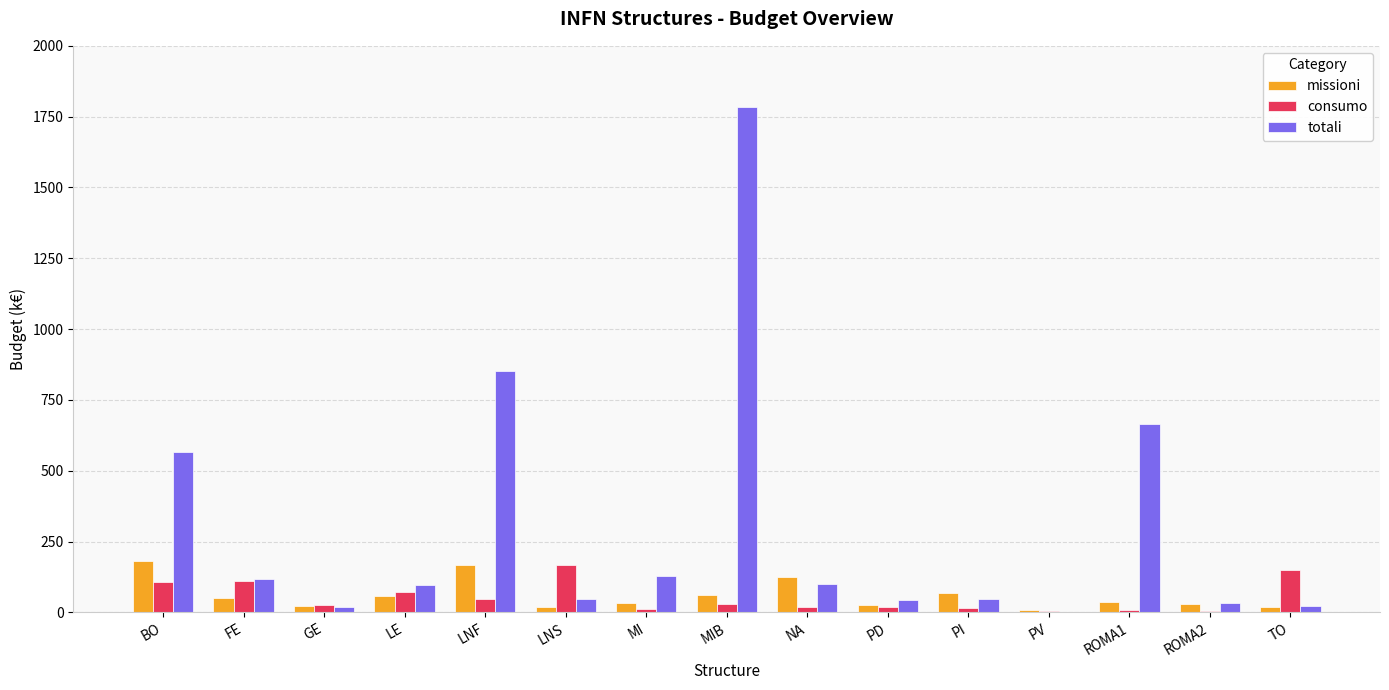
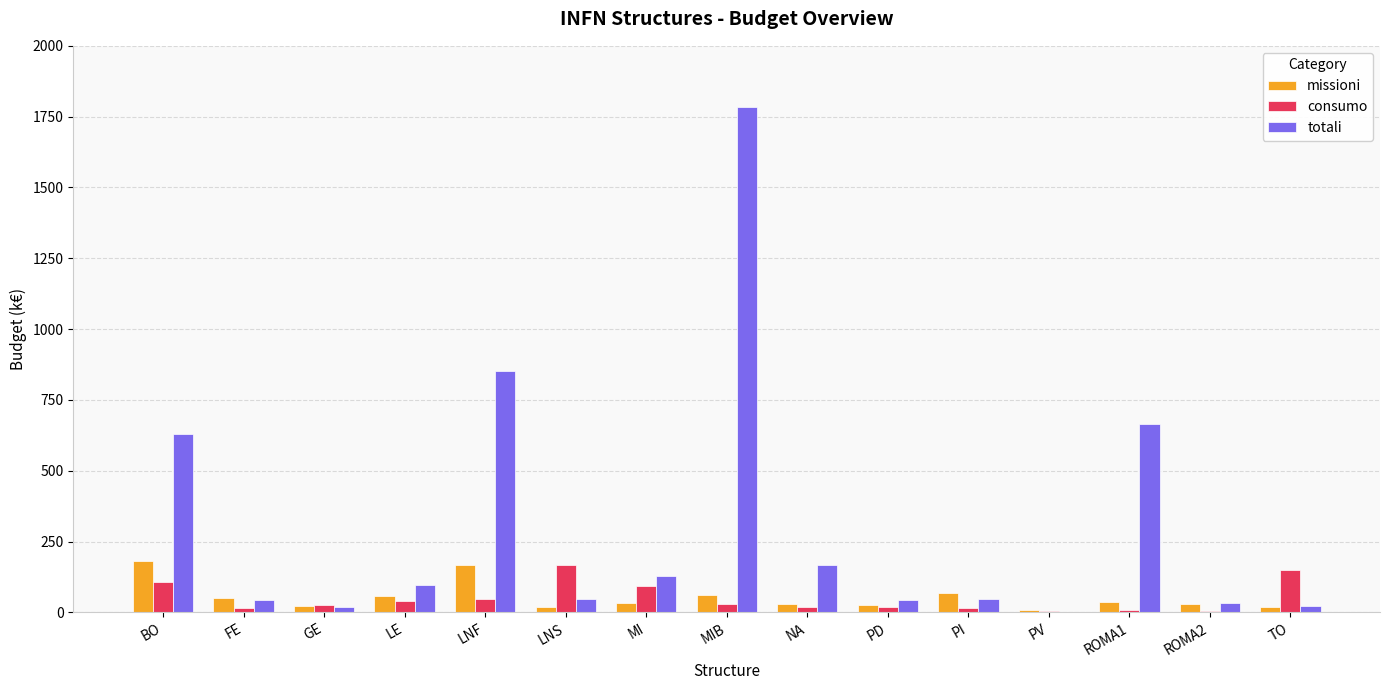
totali, BO: 570 -> 630
consumo, FE: 110 -> 20
totali, FE: 120 -> 40
consumo, LE: 70 -> 40
consumo, MI: 10 -> 90
missioni, NA: 130 -> 30
totali, NA: 100 -> 170
